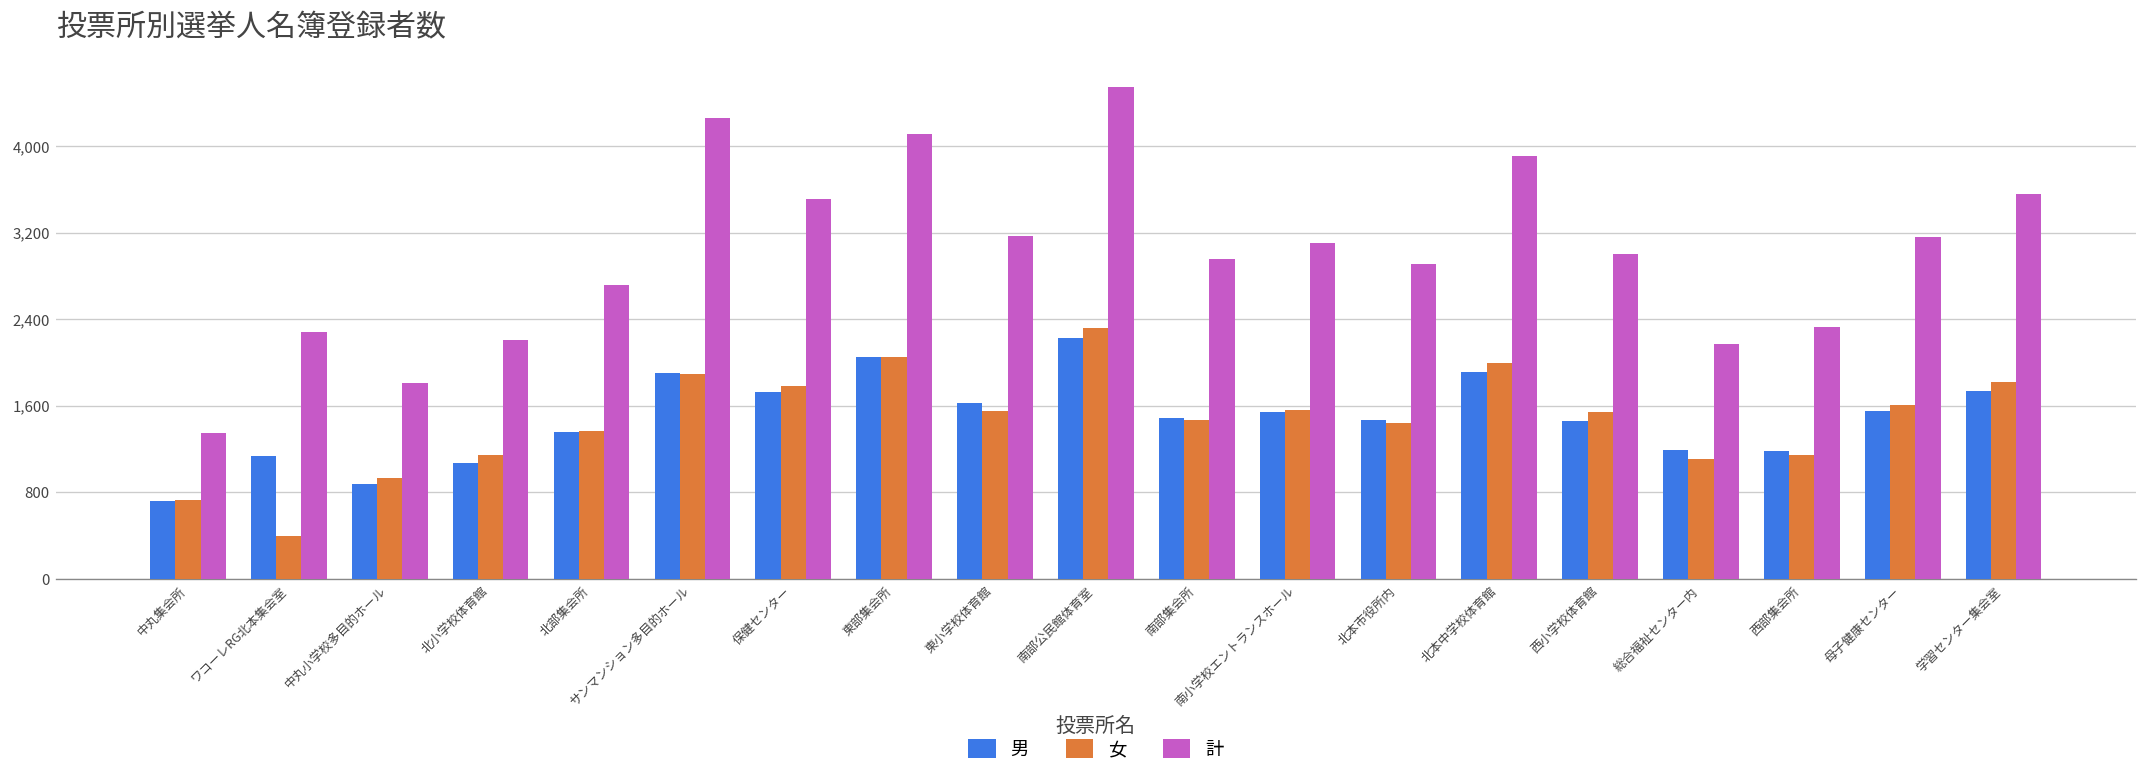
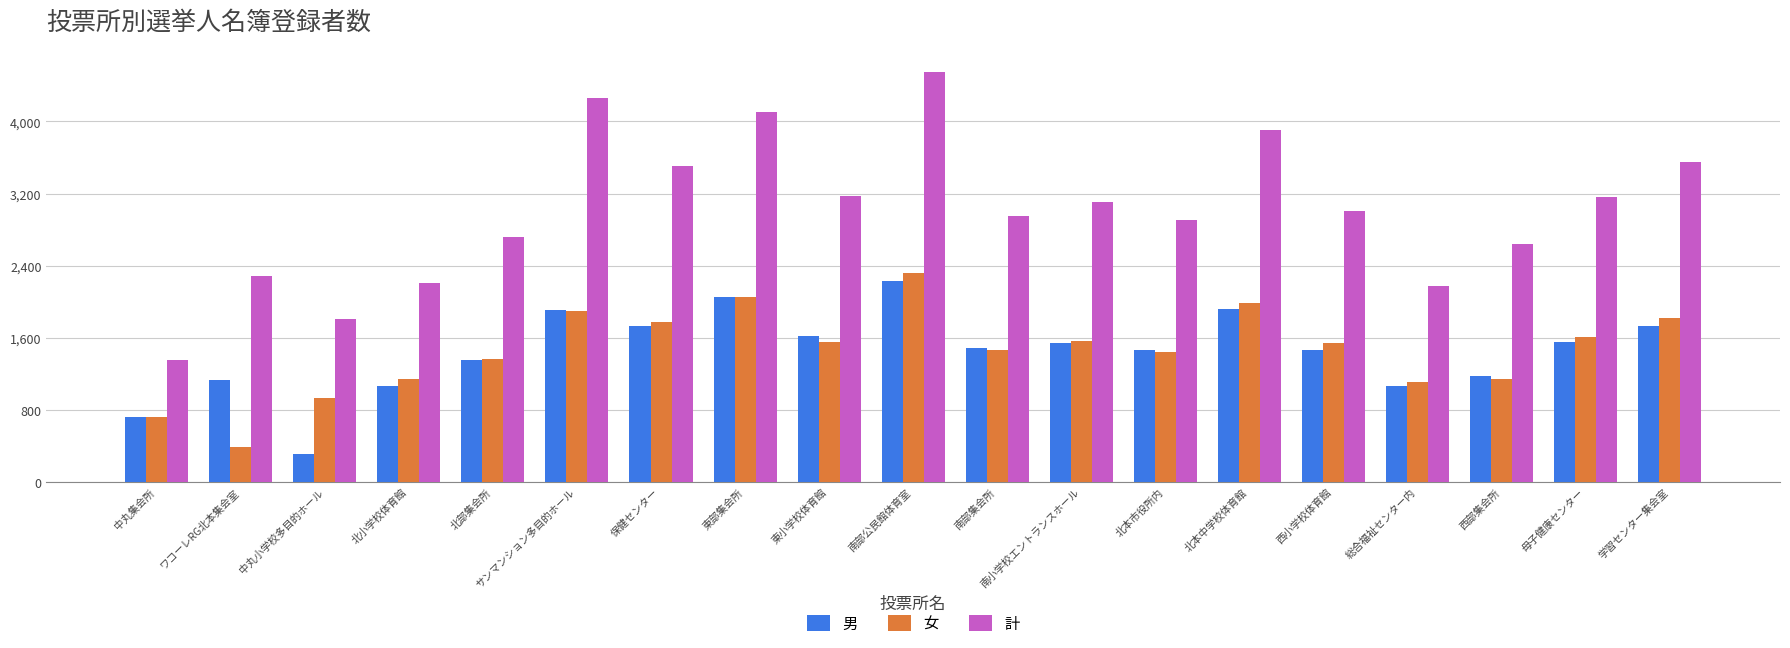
男, 中丸小学校多目的ホール: 900 -> 300
男, 総合福祉センター内: 1,200 -> 1,100
計, 西部集会所: 2,300 -> 2,600
